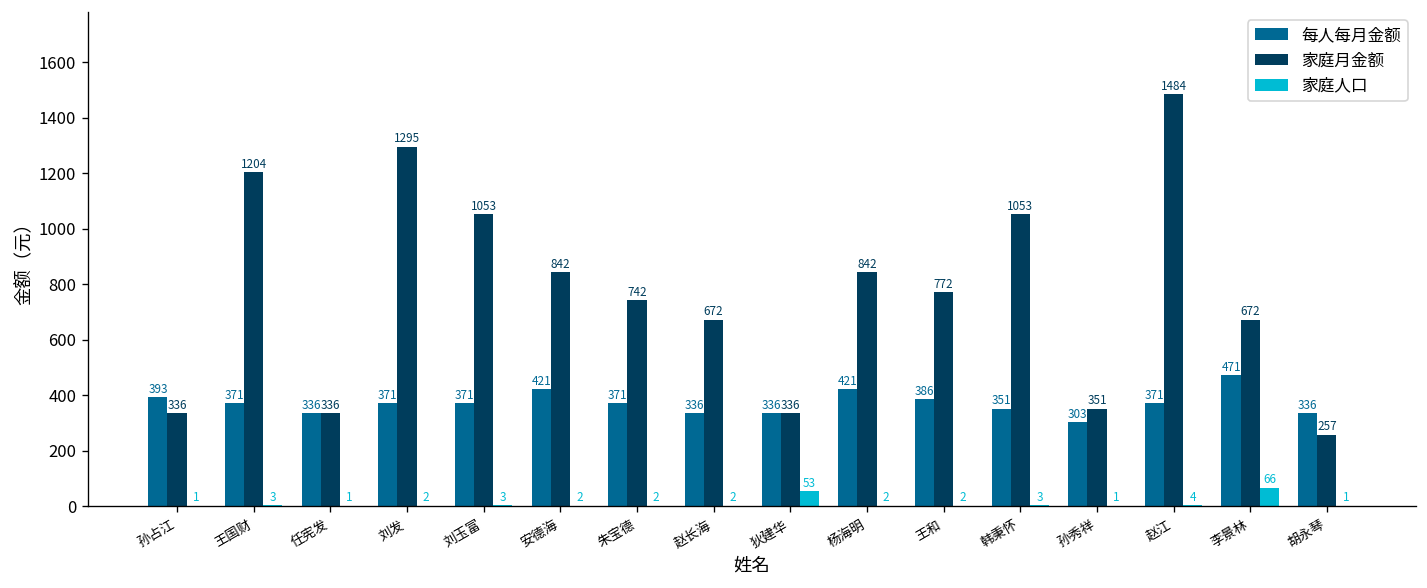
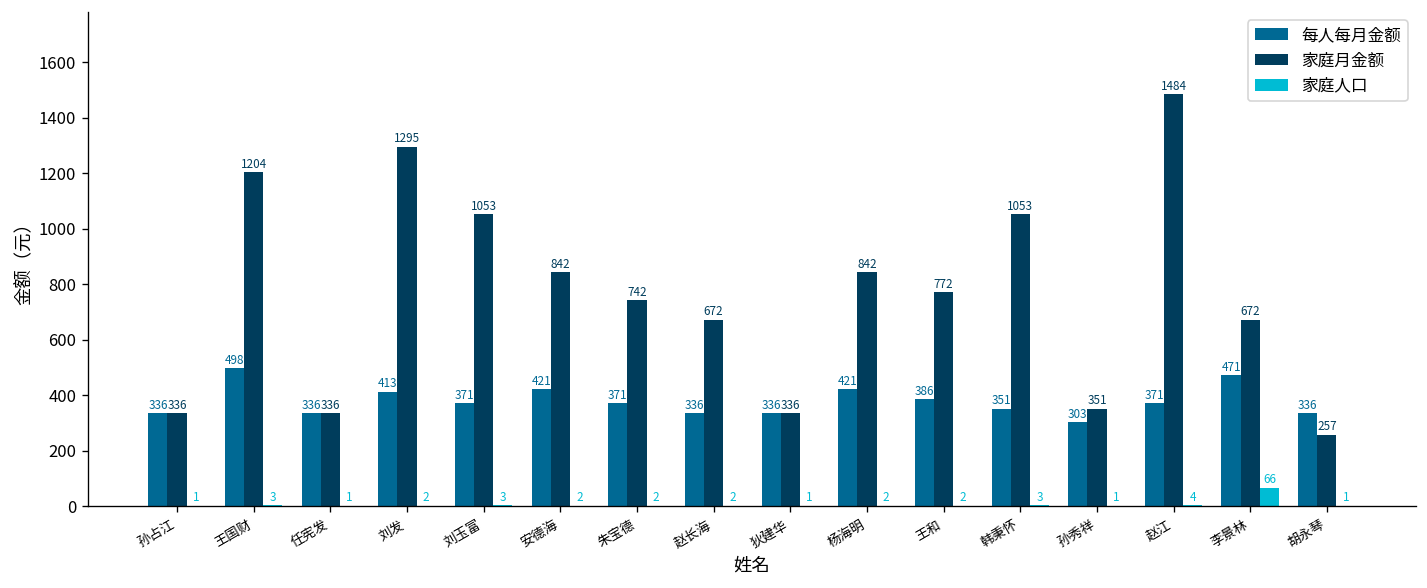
每人每月金额, 孙占江: 393 -> 336
每人每月金额, 王国财: 371 -> 498
每人每月金额, 刘发: 371 -> 413
家庭人口, 狄建华: 53 -> 1
